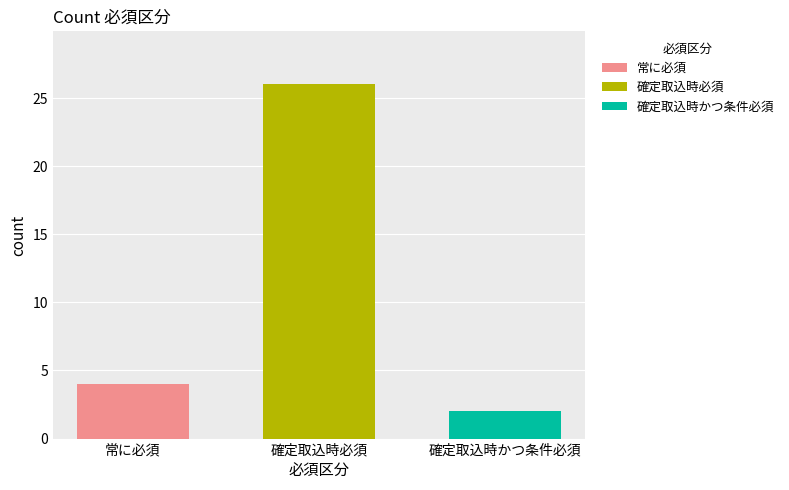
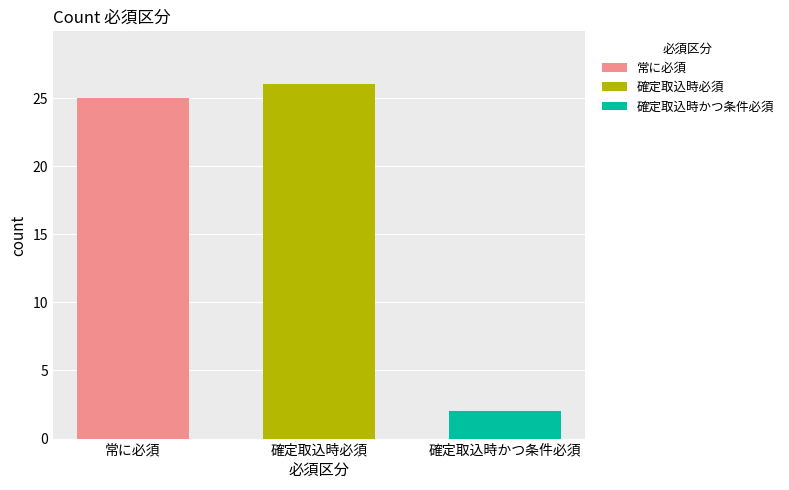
常に必須: 4 -> 25
